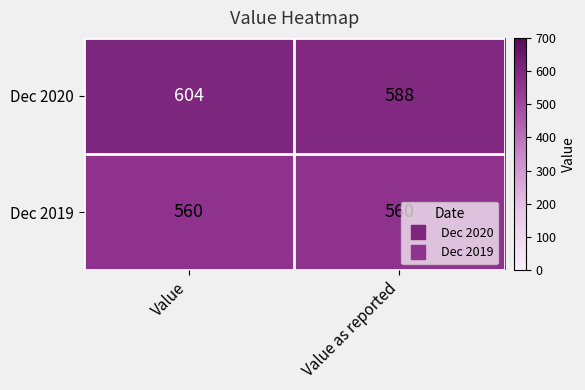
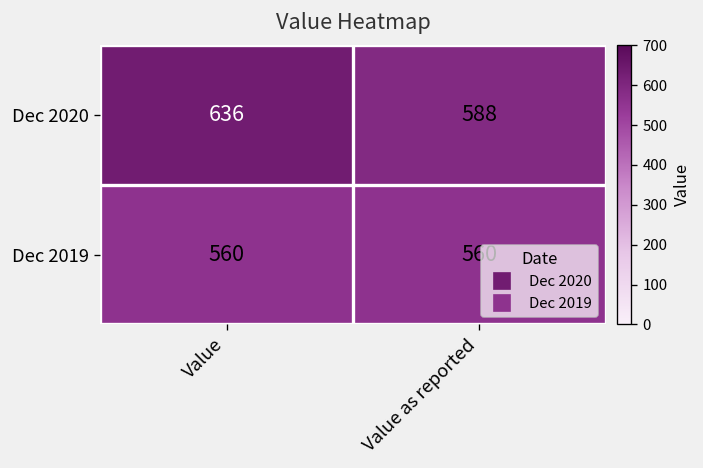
Dec 2020, Value: 604 -> 636
